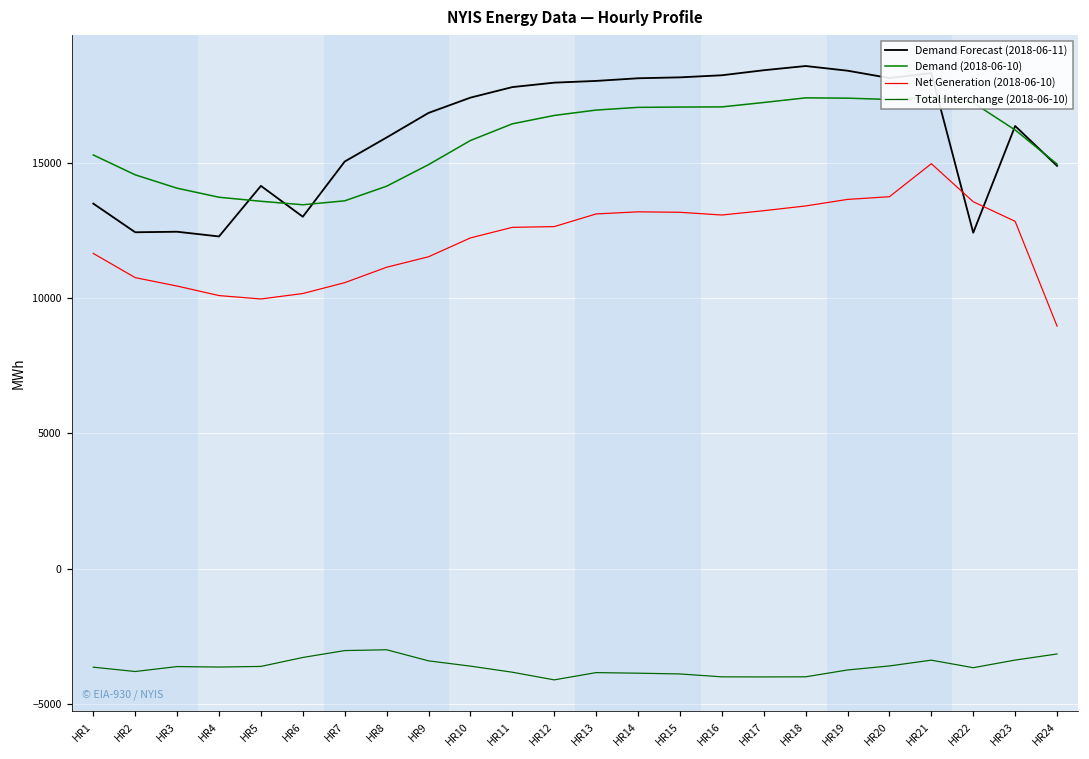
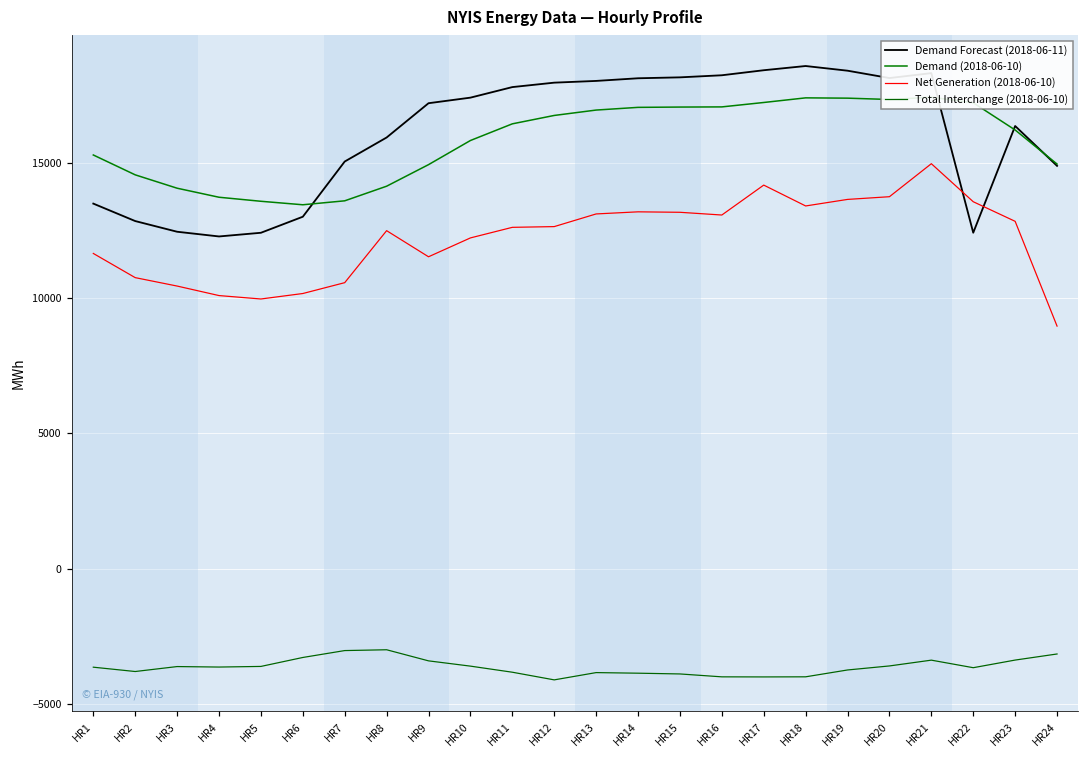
Demand Forecast (2018-06-11), HR2: 12400 -> 12800
Demand Forecast (2018-06-11), HR5: 14100 -> 12400
Net Generation (2018-06-10), HR8: 11100 -> 12500
Demand Forecast (2018-06-11), HR9: 16800 -> 17200
Net Generation (2018-06-10), HR17: 13200 -> 14200
